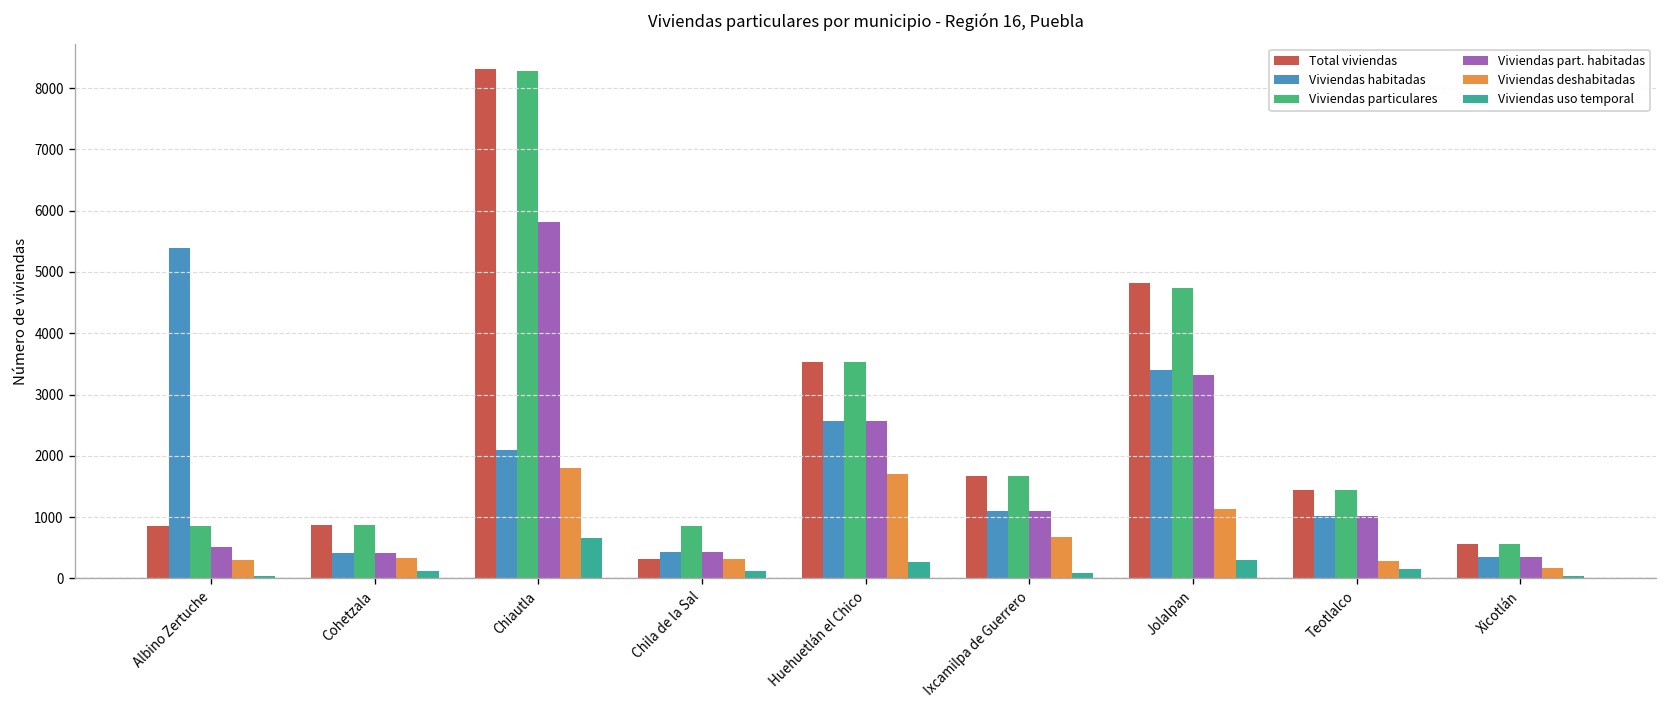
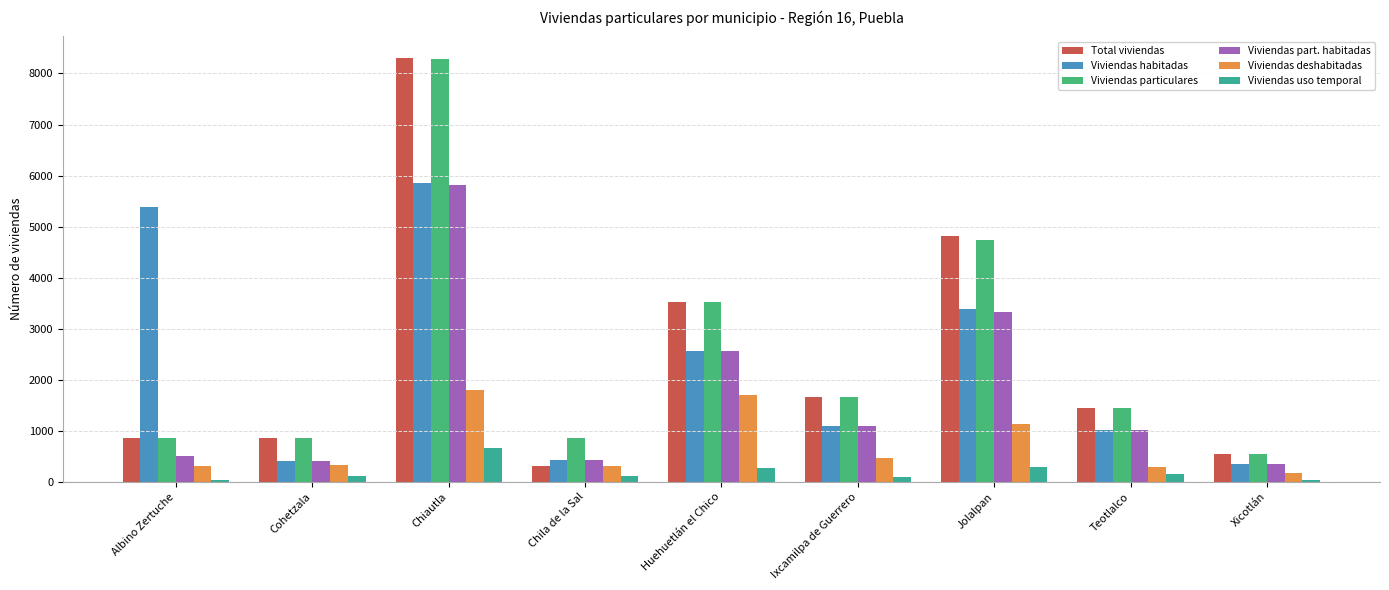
Viviendas habitadas, Chiautla: 2100 -> 5800
Viviendas deshabitadas, Ixcamilpa de Guerrero: 700 -> 500
